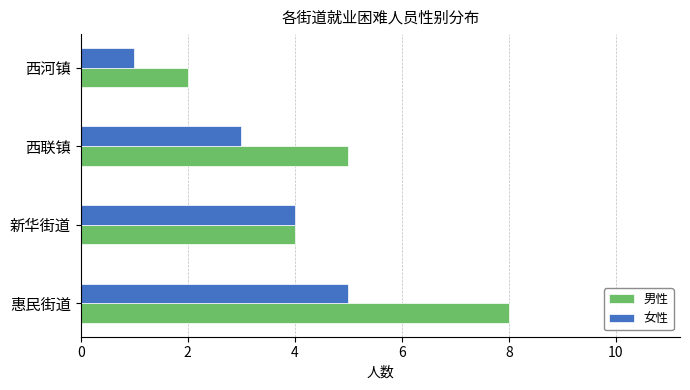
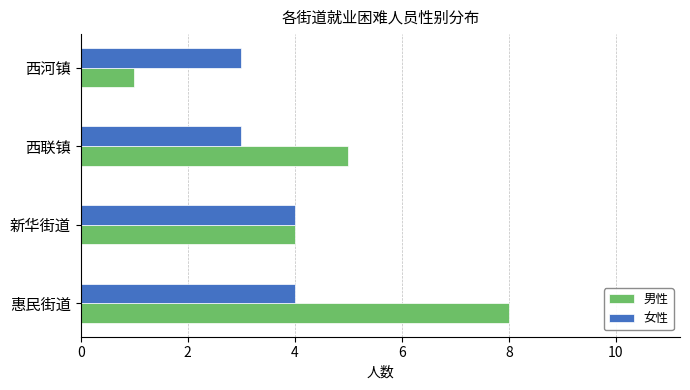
女性, 西河镇: 1 -> 3
男性, 西河镇: 2 -> 1
女性, 惠民街道: 5 -> 4
